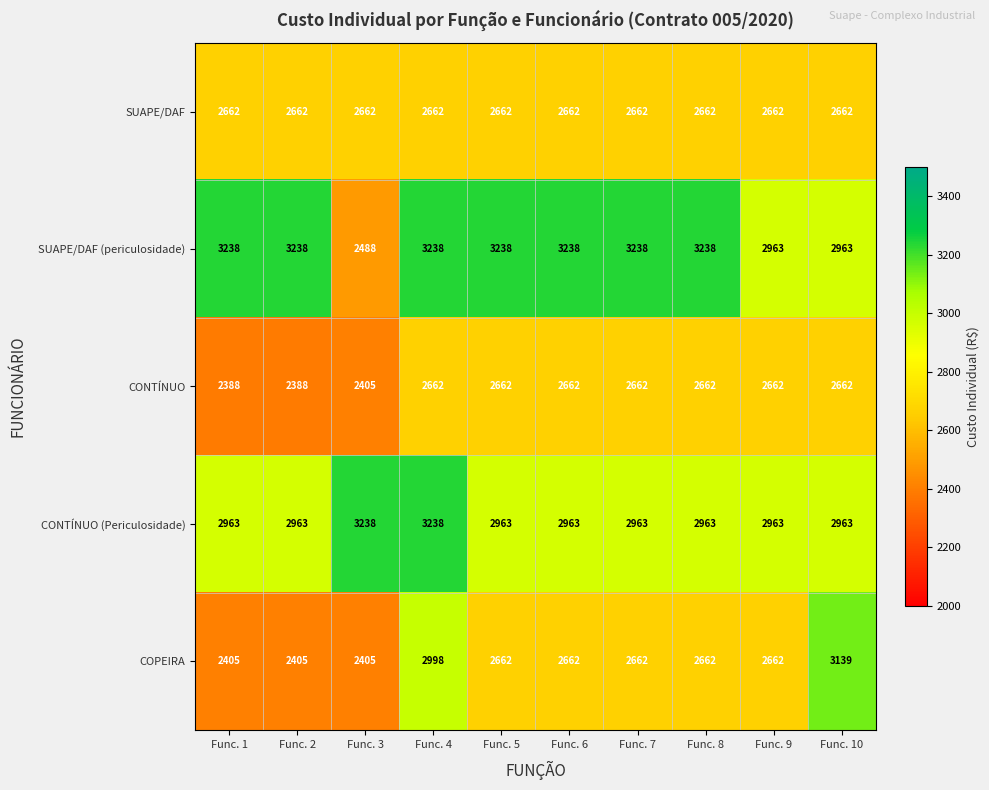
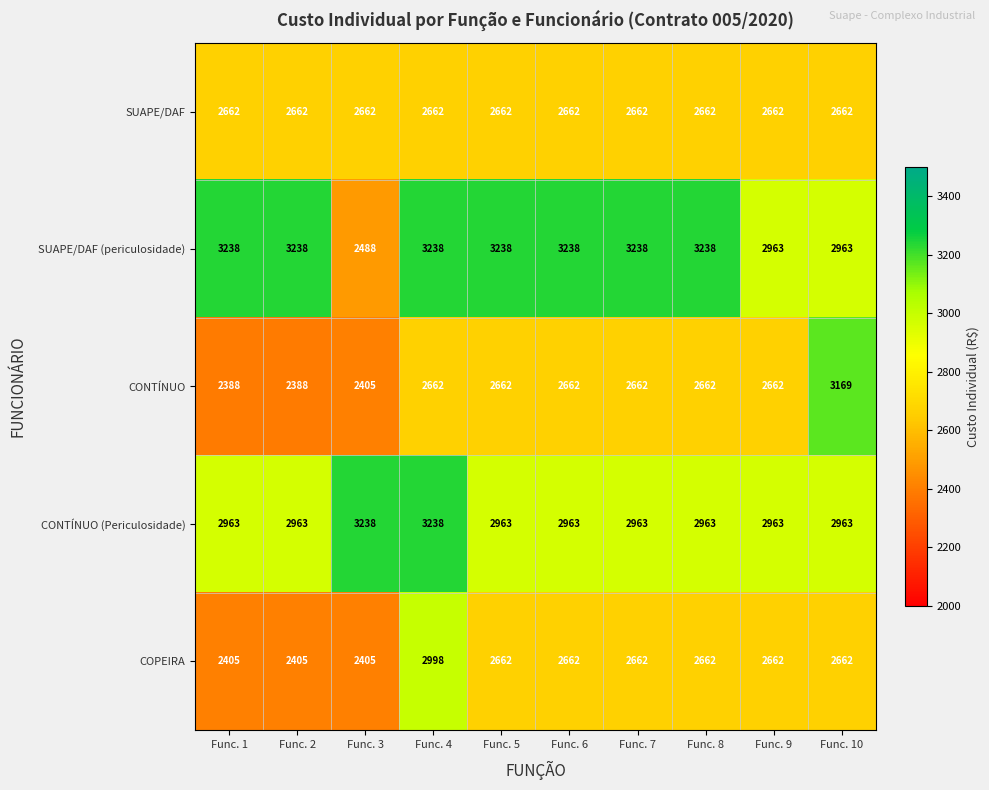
CONTÍNUO, Func. 10: 2662 -> 3169
COPEIRA, Func. 10: 3139 -> 2662
